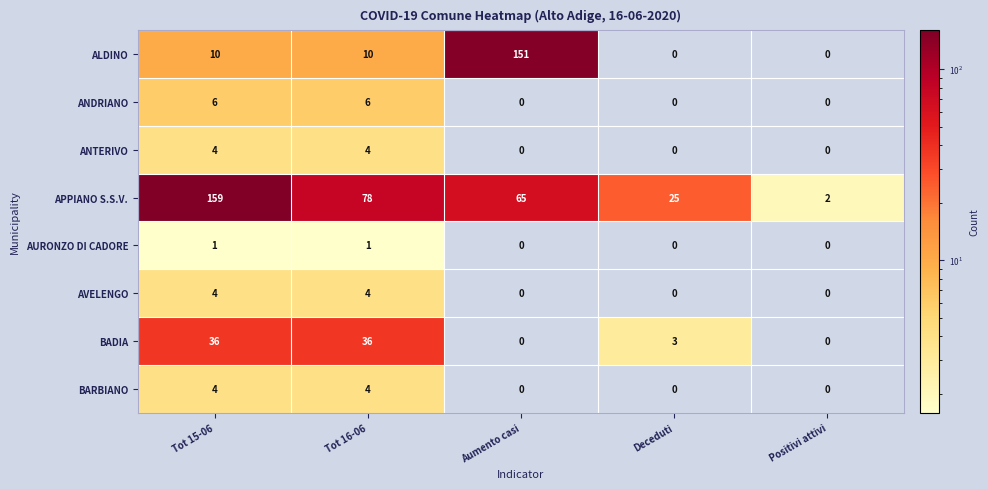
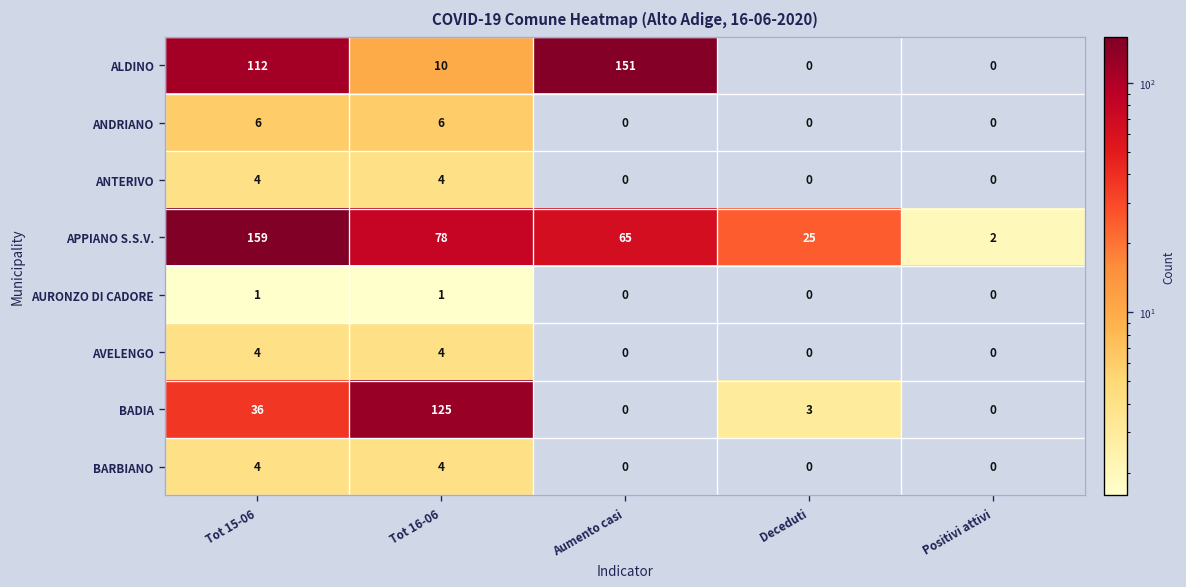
ALDINO, Tot 15-06: 10 -> 112
BADIA, Tot 16-06: 36 -> 125
